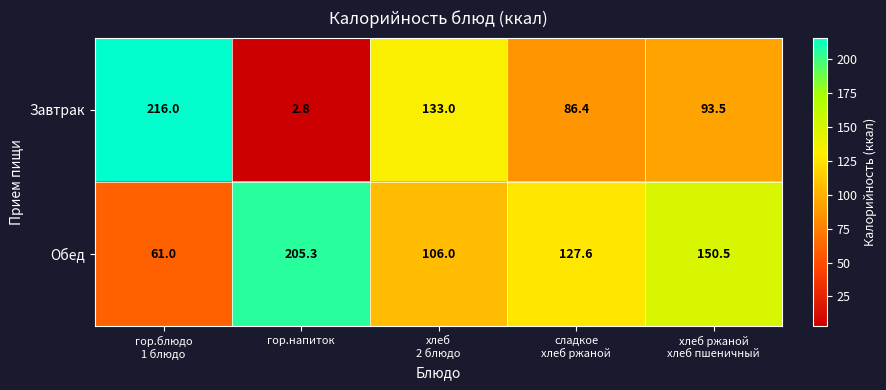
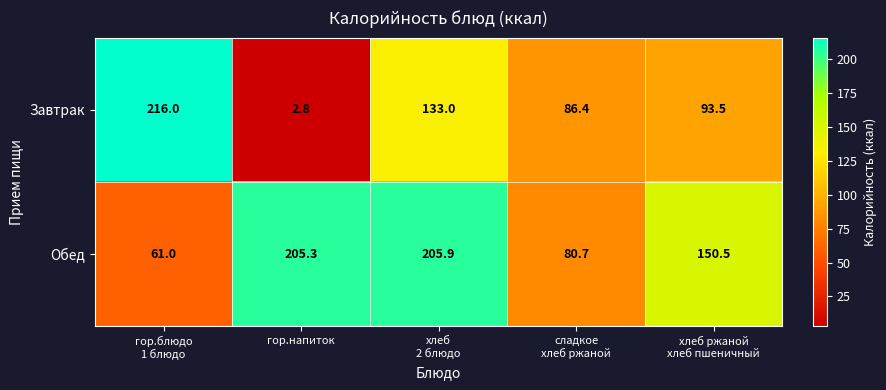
Обед, хлеб 2 блюдо: 106.0 -> 205.9
Обед, сладкое хлеб ржаной: 127.6 -> 80.7
